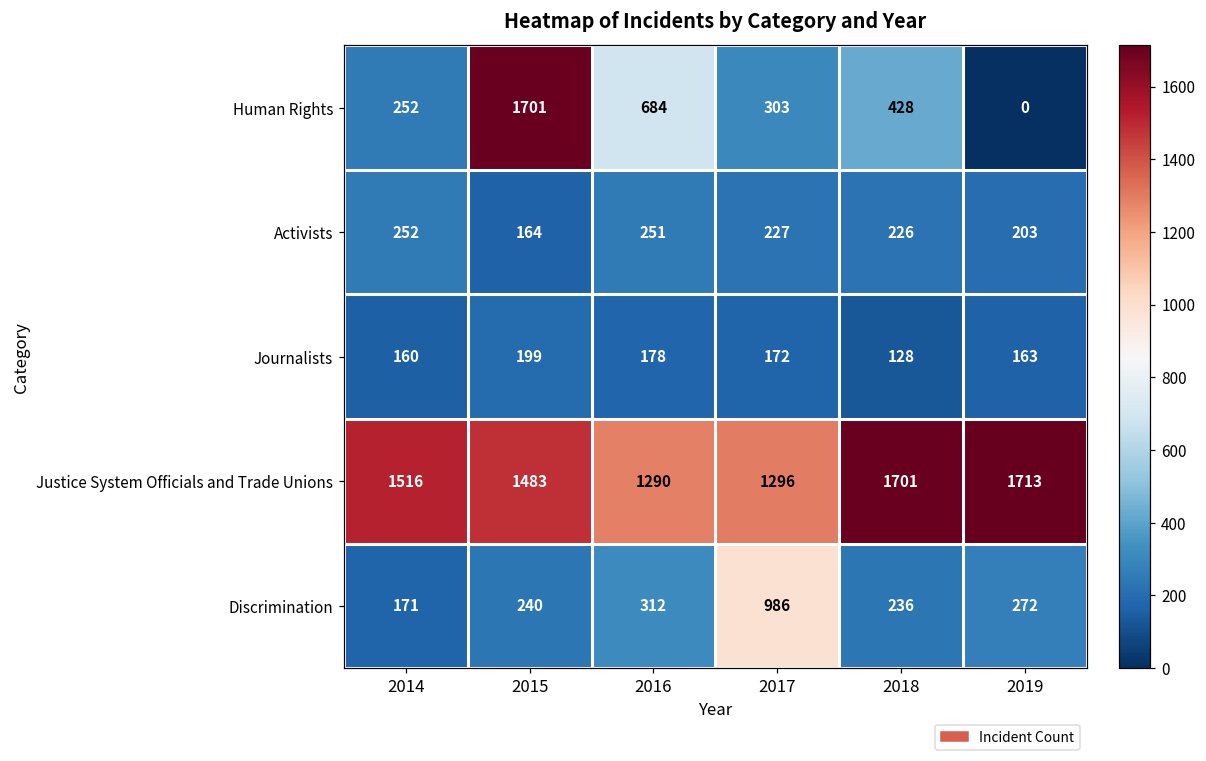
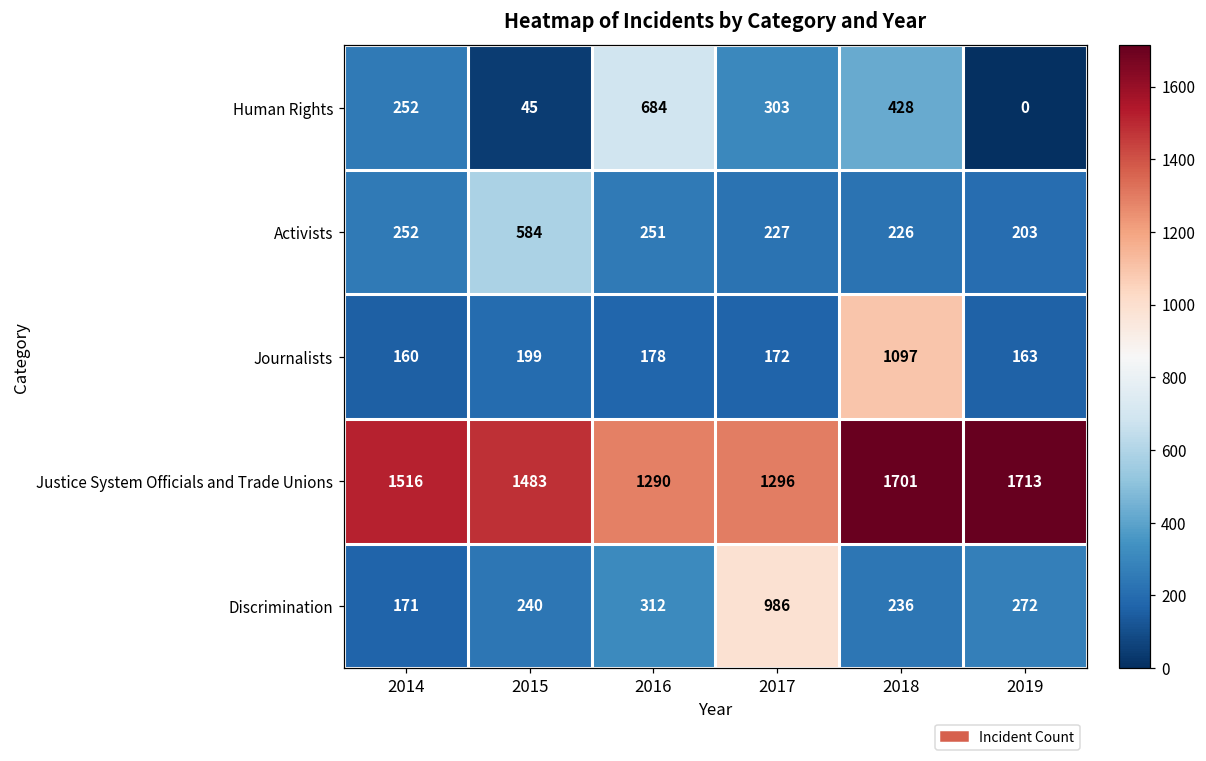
Human Rights, 2015: 1701 -> 45
Activists, 2015: 164 -> 584
Journalists, 2018: 128 -> 1097
